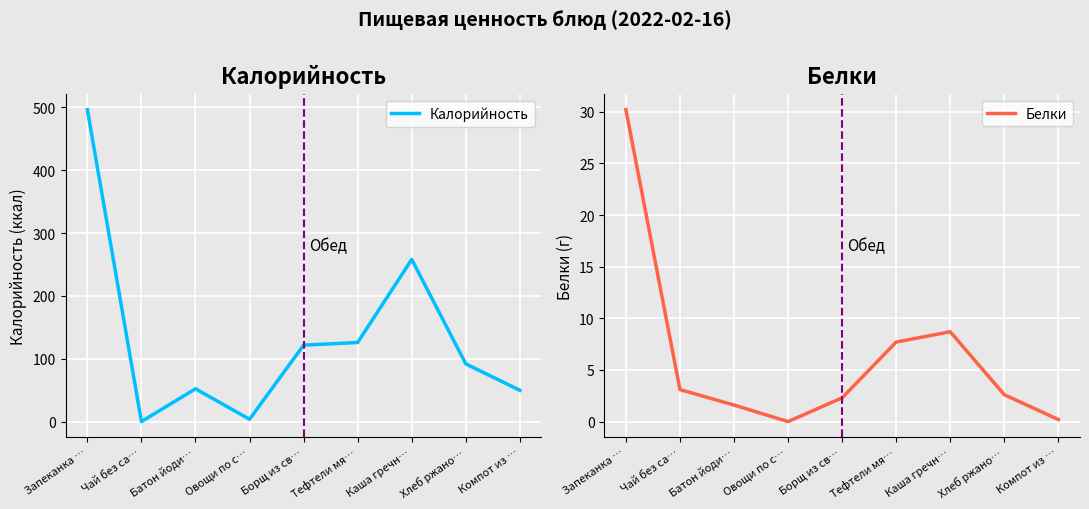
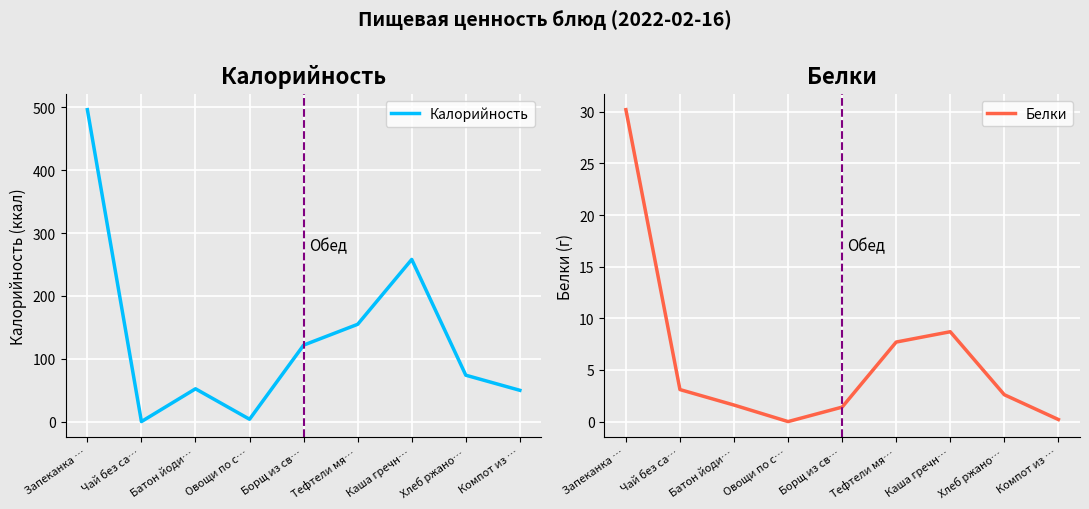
Калорийность, Тефтели мя…: 130 -> 150
Калорийность, Хлеб ржано…: 90 -> 70
Белки, Борщ из св…: 2.3 -> 1.4
